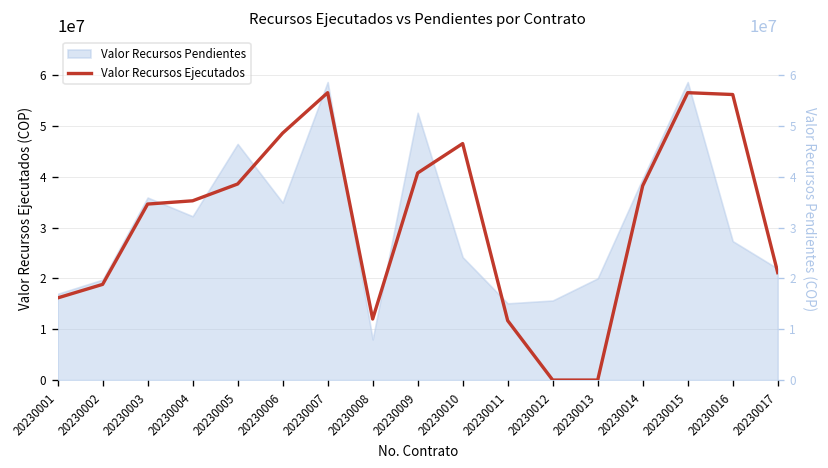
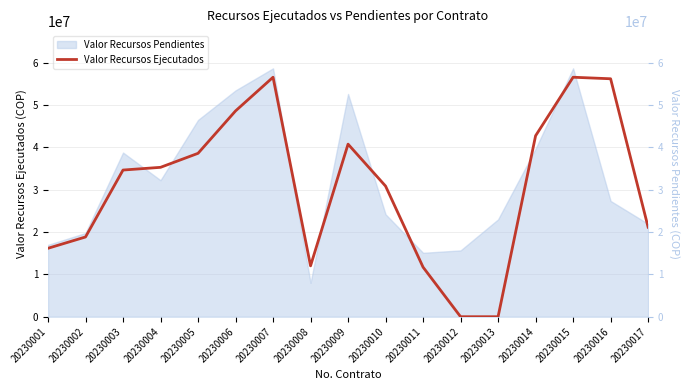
Valor Recursos Pendientes, 20230003: 36000000 -> 39000000
Valor Recursos Pendientes, 20230006: 35000000 -> 53000000
Valor Recursos Ejecutados, 20230010: 47000000 -> 31000000
Valor Recursos Pendientes, 20230013: 20000000 -> 23000000
Valor Recursos Ejecutados, 20230014: 38000000 -> 43000000
